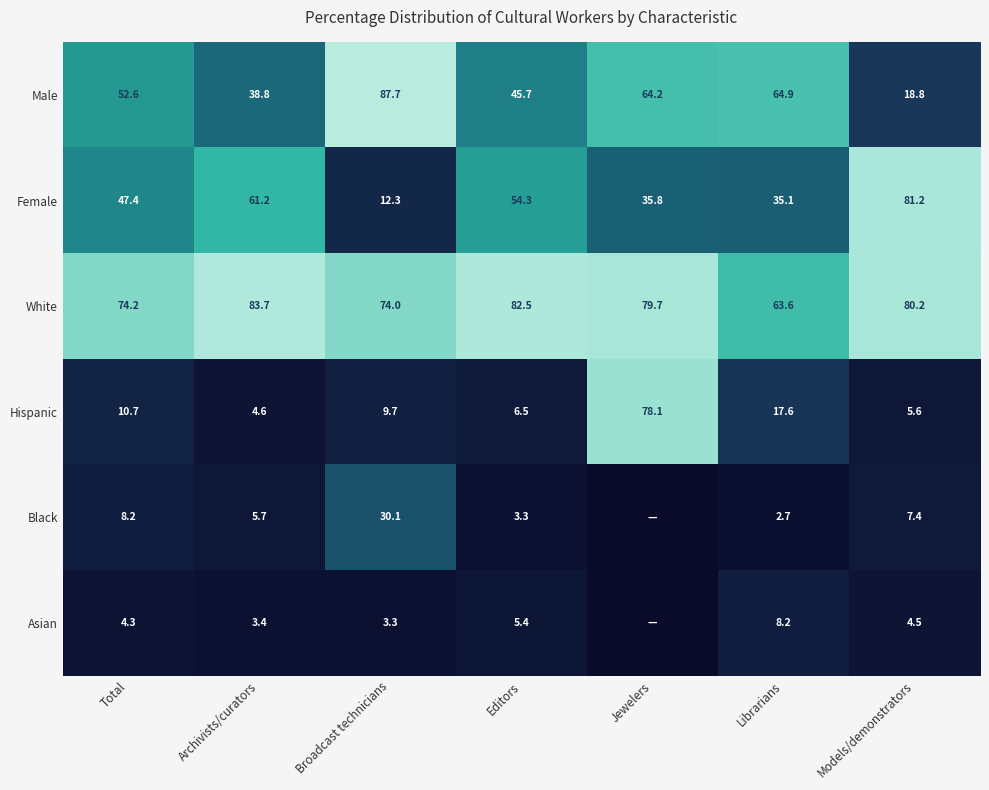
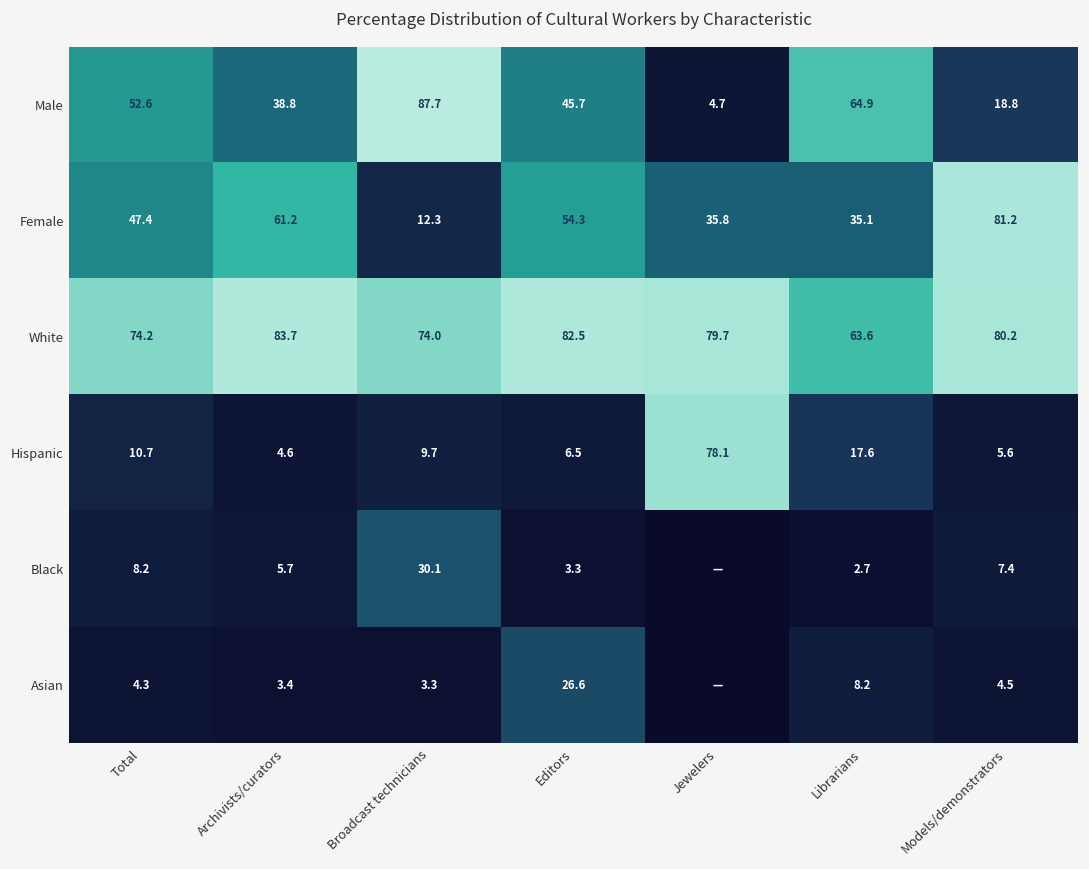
Male, Jewelers: 64.2 -> 4.7
Asian, Editors: 5.4 -> 26.6
